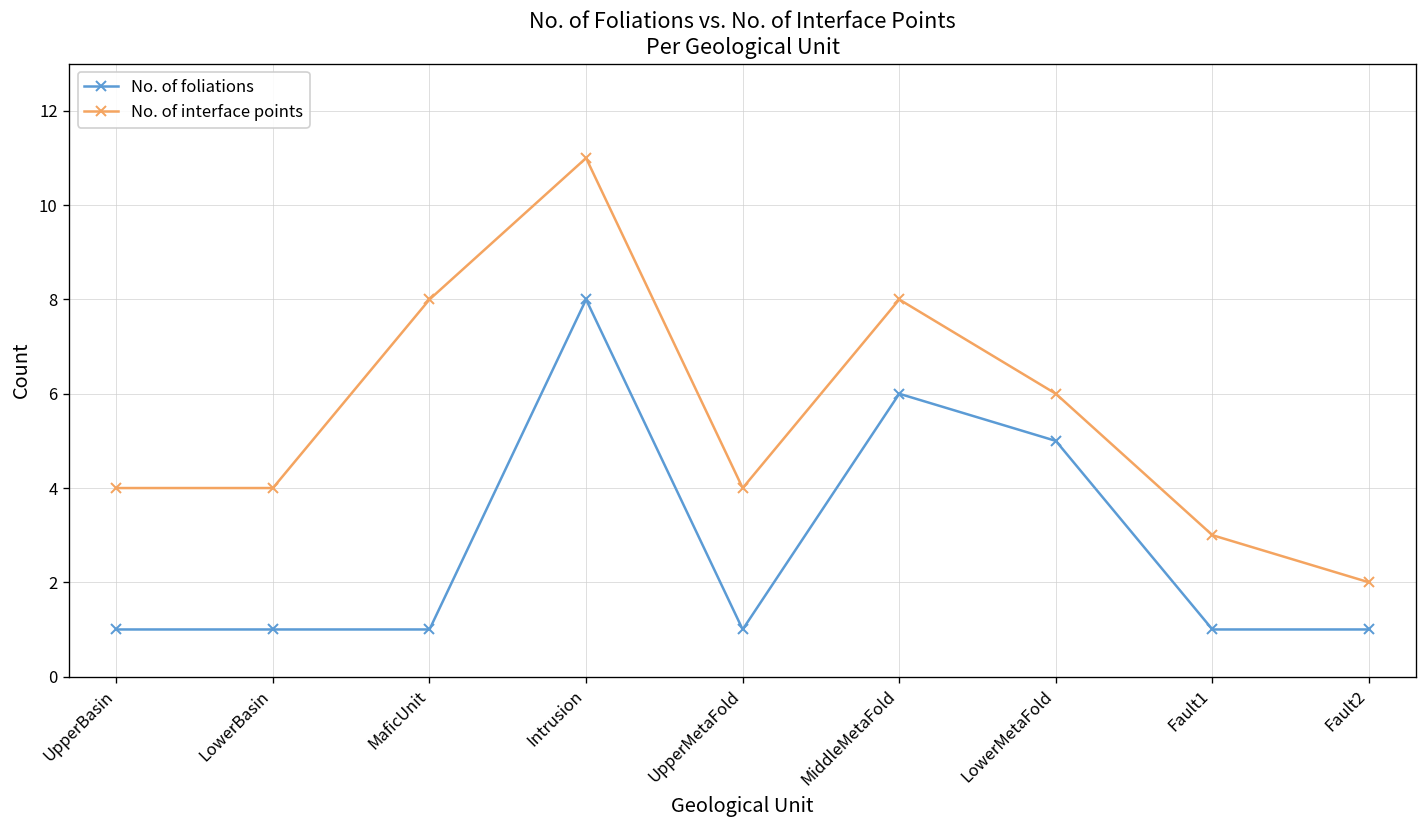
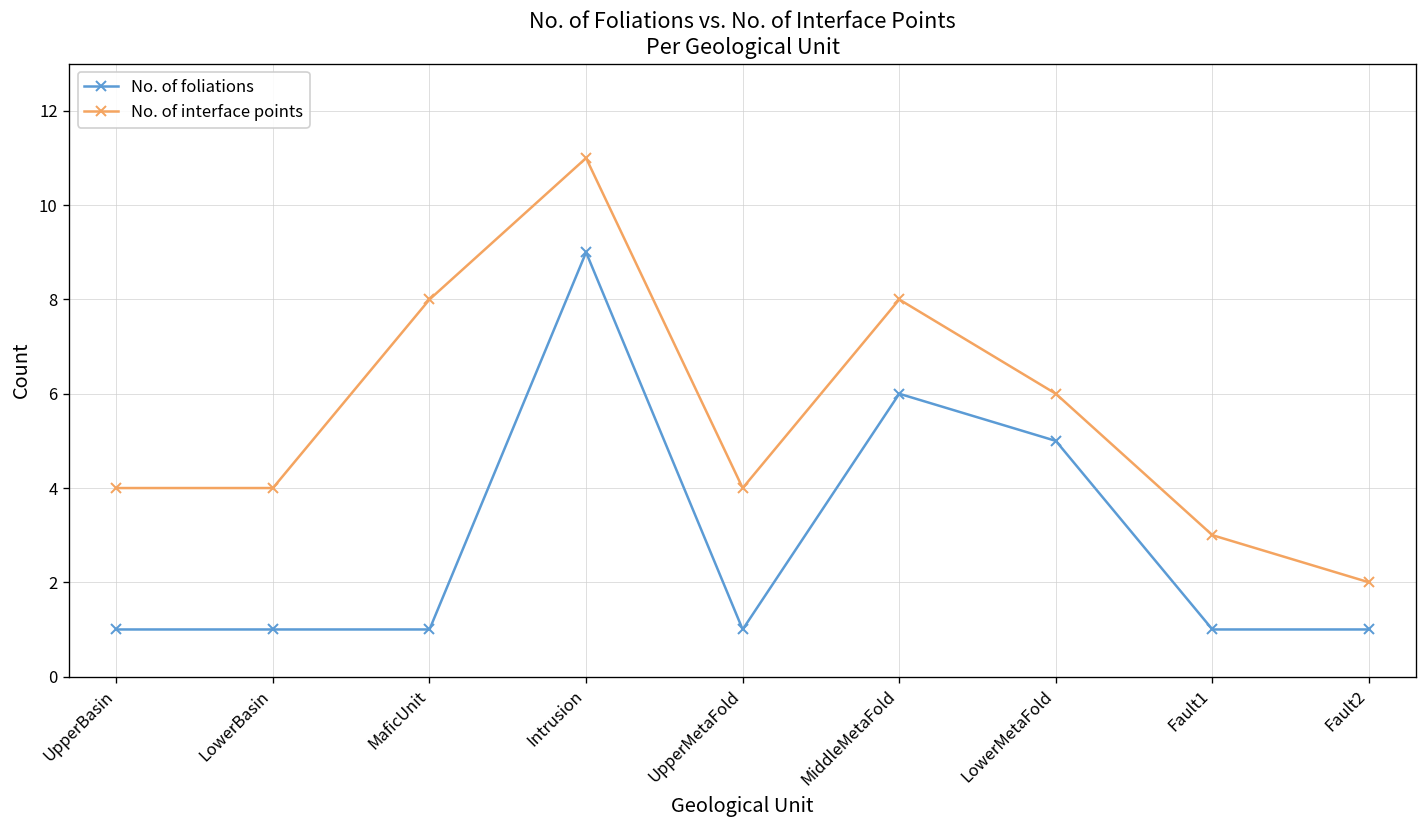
No. of foliations, Intrusion: 8 -> 9
